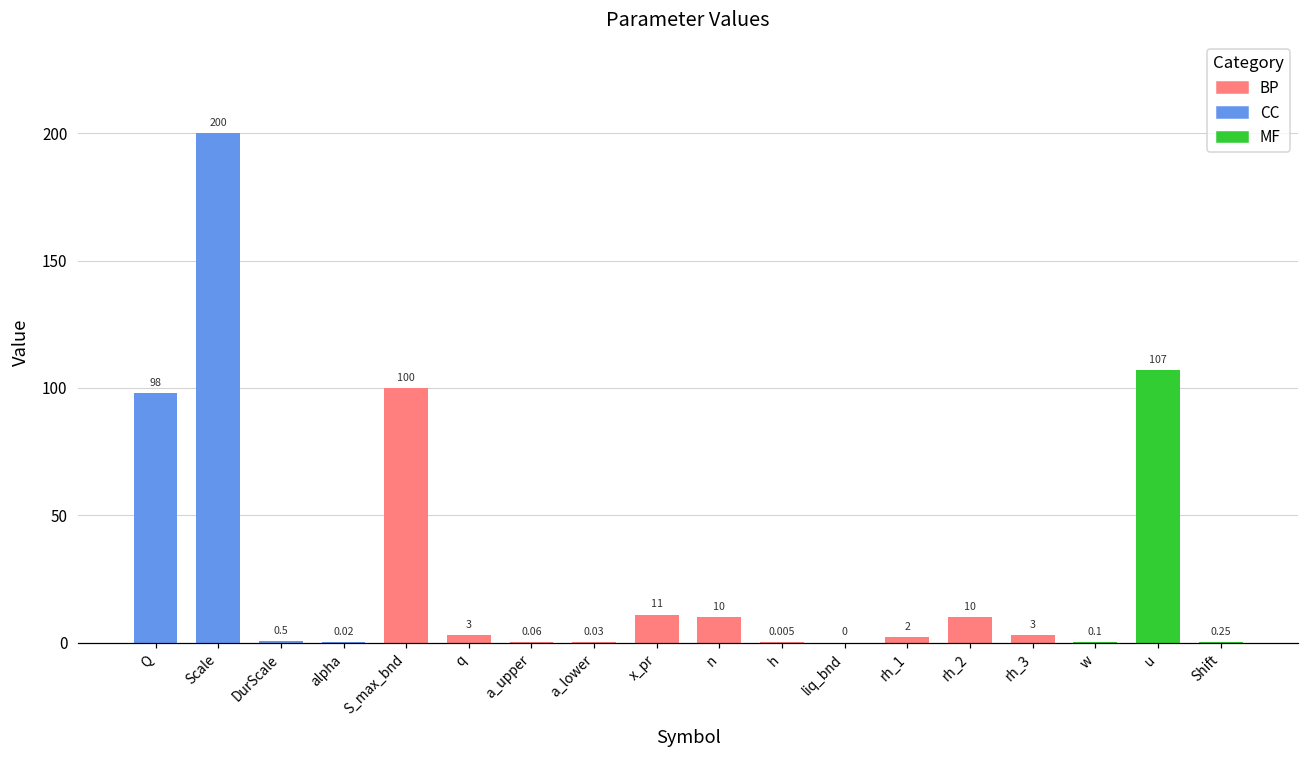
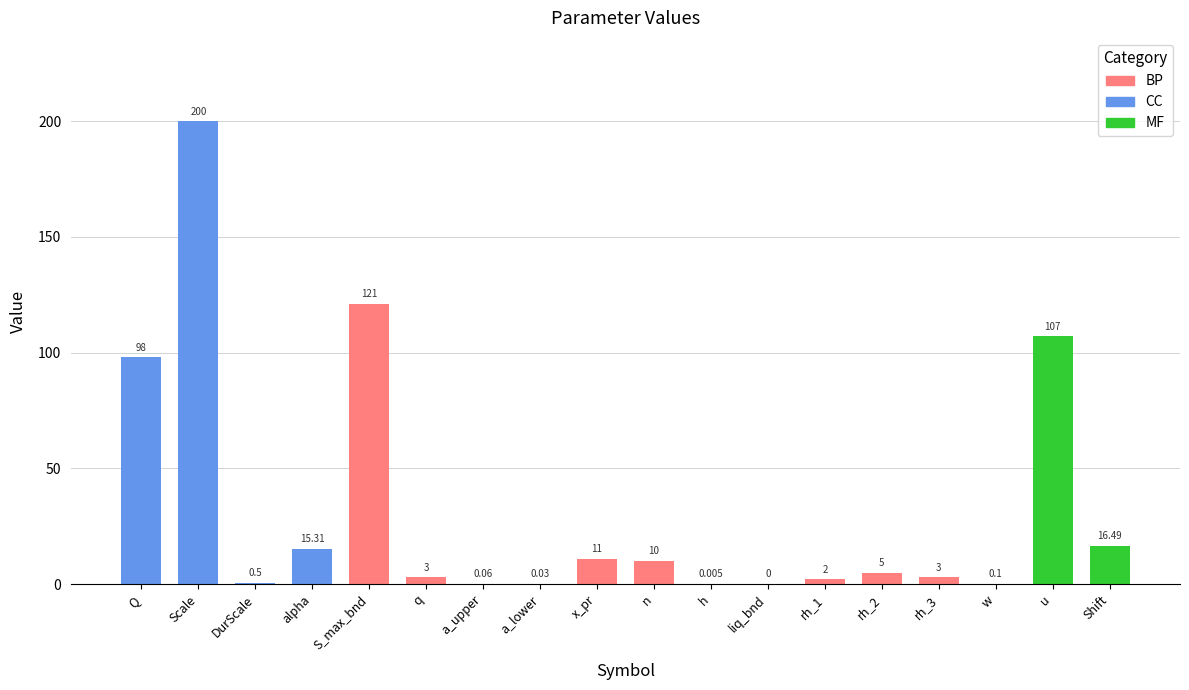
alpha: 0.02 -> 15.31
S_max_bnd: 100 -> 121
rh_2: 10 -> 5
Shift: 0.25 -> 16.49
